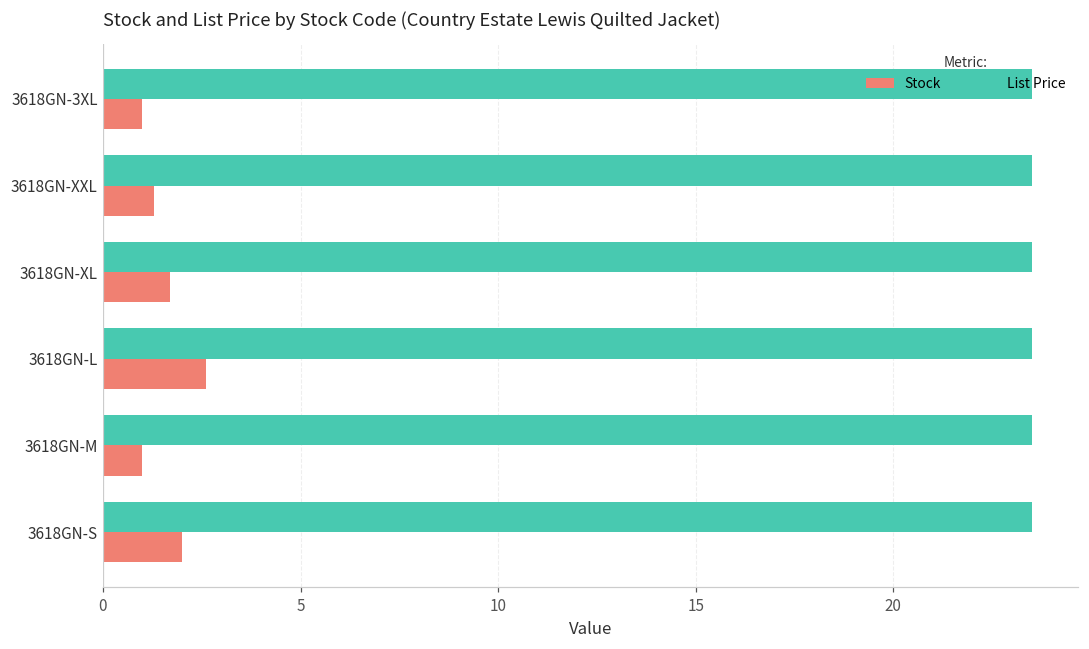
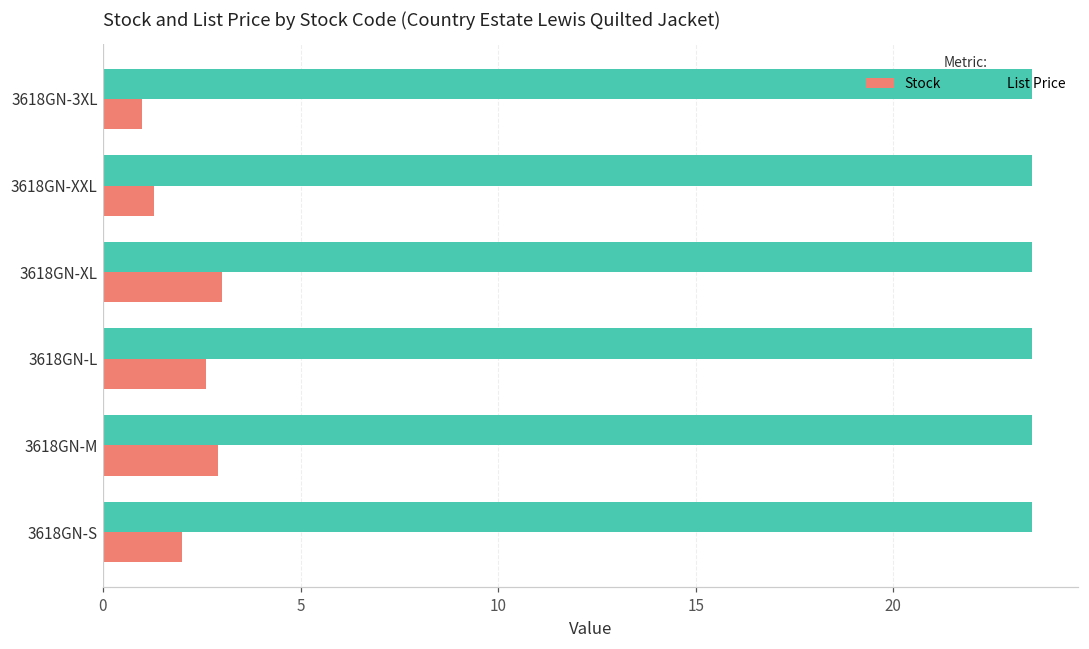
Stock, 3618GN-XL: 1.7 -> 3.0
Stock, 3618GN-M: 1.0 -> 2.9
